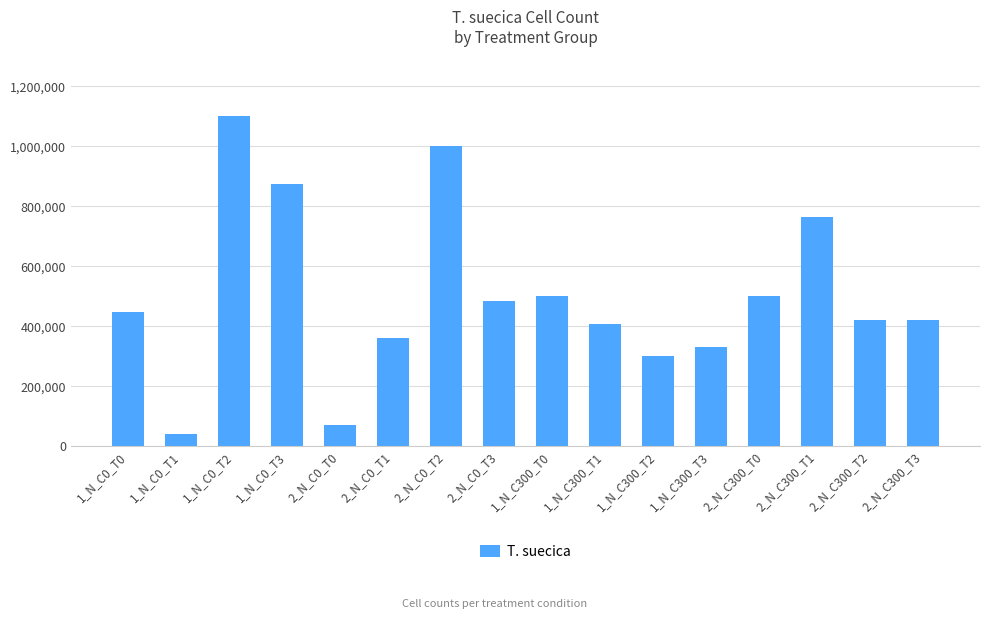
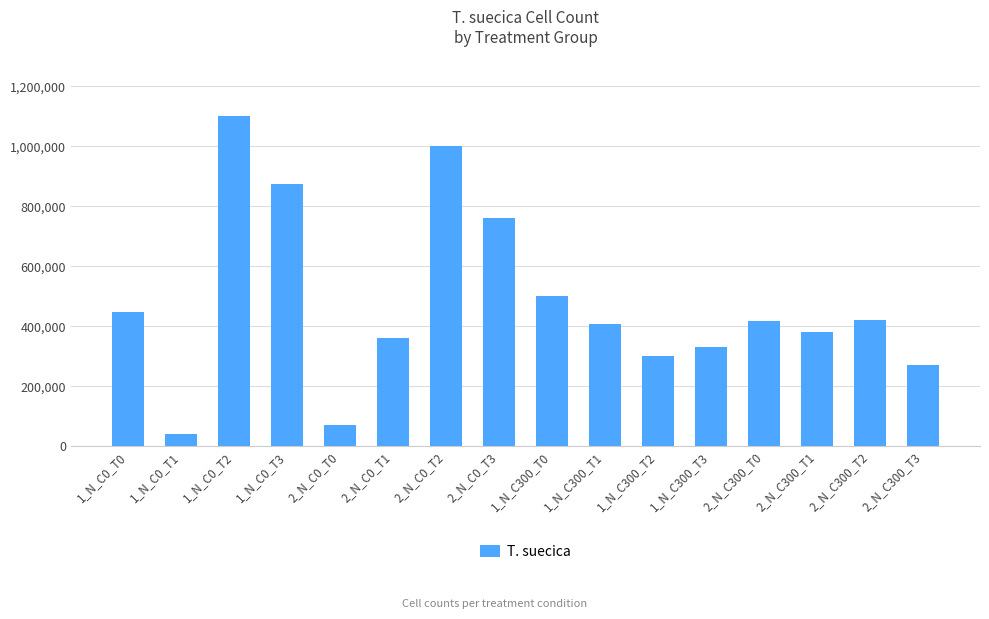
2_N_C0_T3: 490,000 -> 760,000
2_N_C300_T0: 500,000 -> 420,000
2_N_C300_T1: 770,000 -> 380,000
2_N_C300_T3: 420,000 -> 270,000
